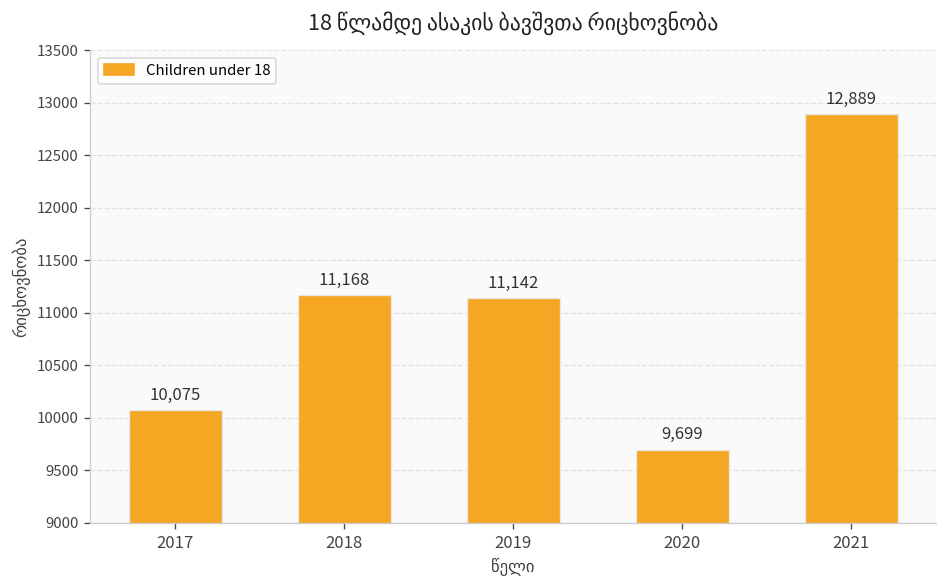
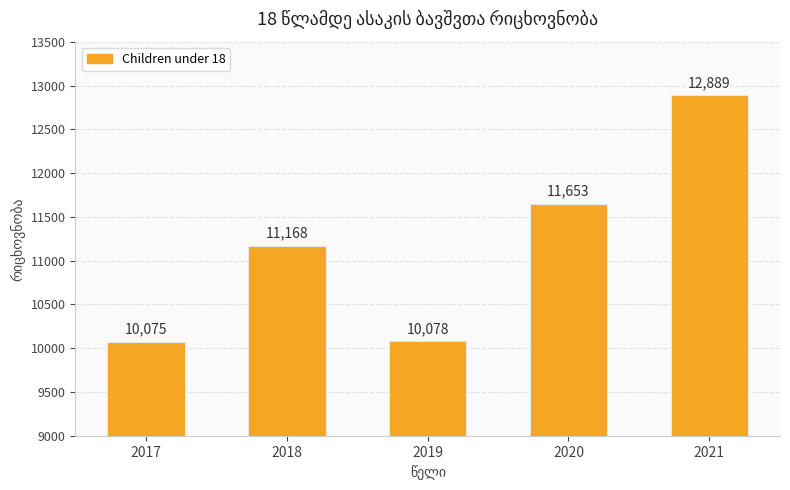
2019: 11,142 -> 10,078
2020: 9,699 -> 11,653
